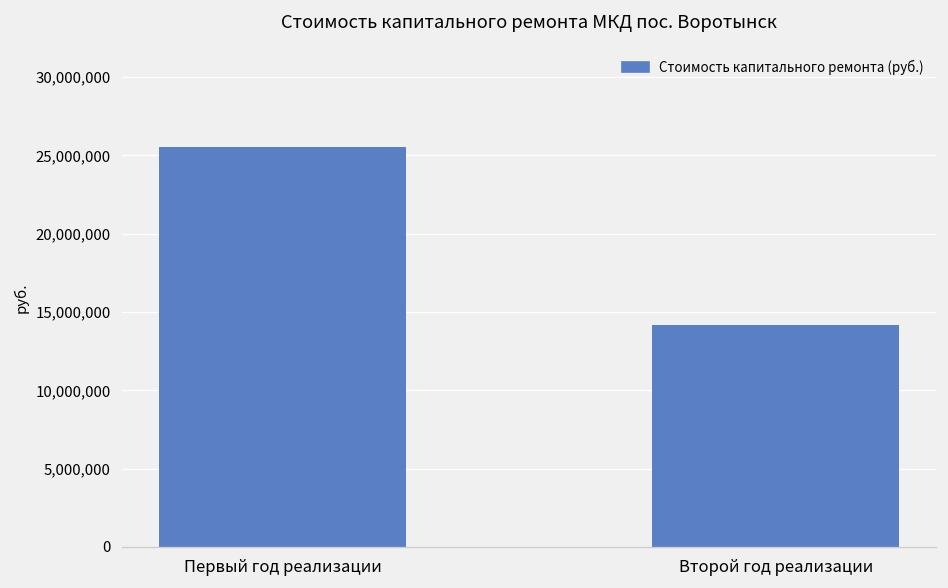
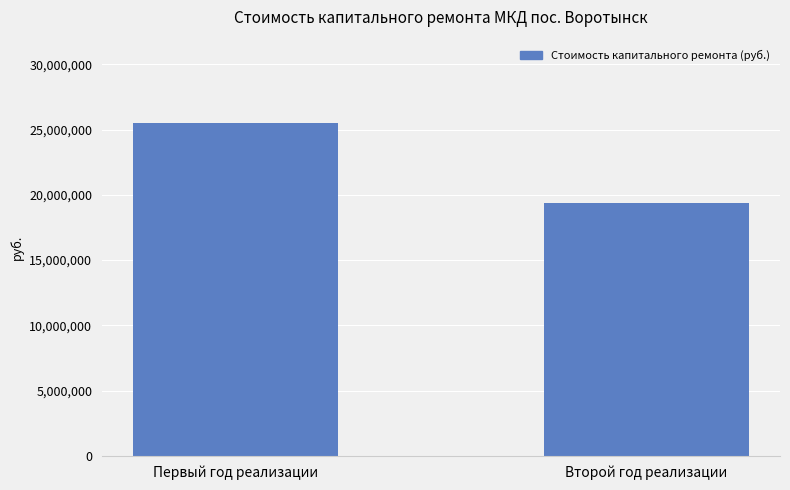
Второй год реализации: 14,200,000 -> 19,400,000
